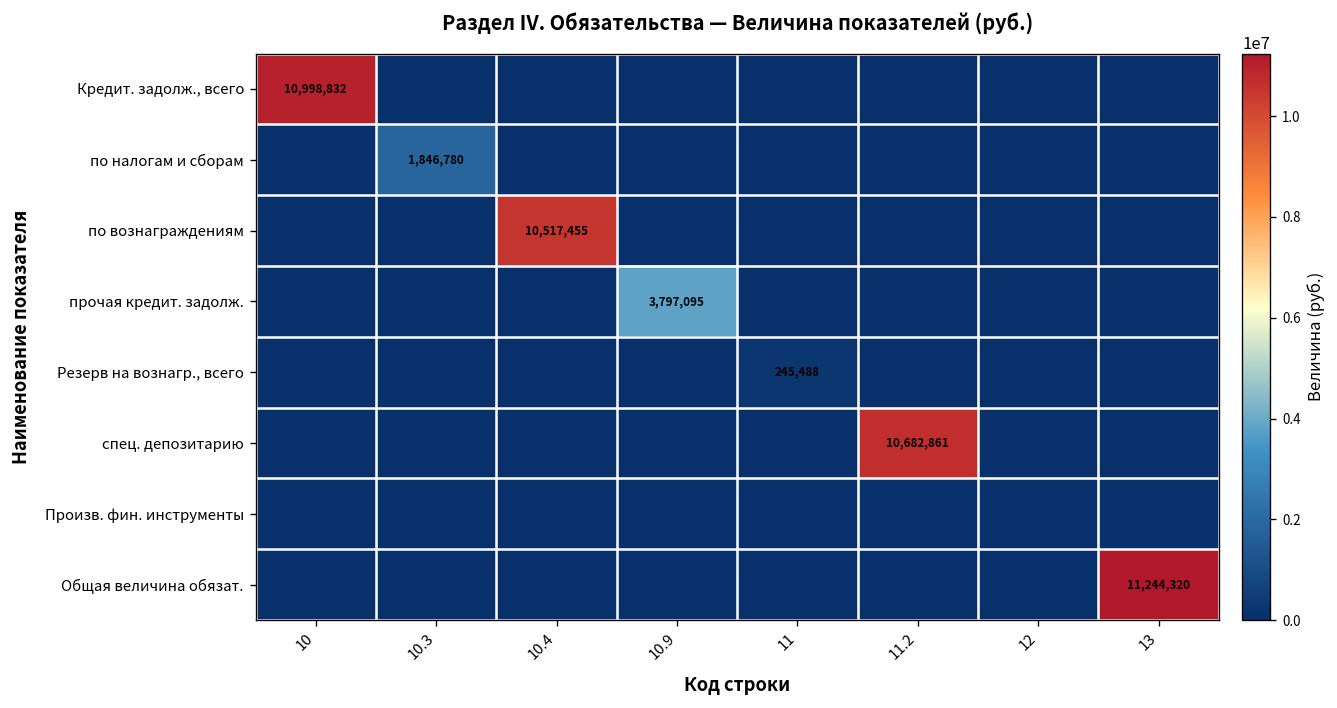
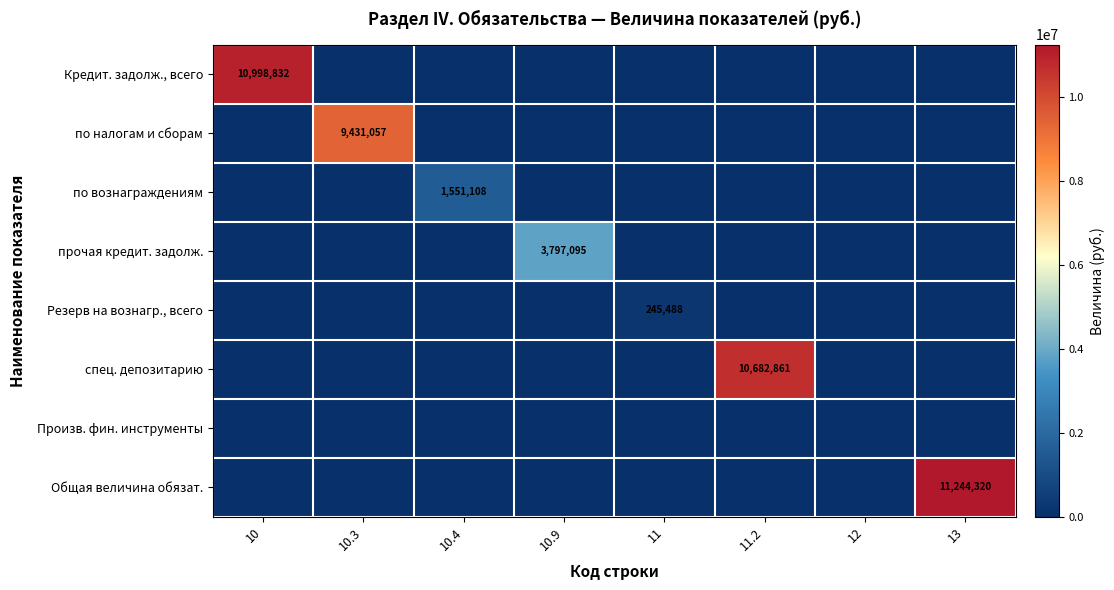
по налогам и сборам, 10.3: 1,846,780 -> 9,431,057
по вознаграждениям, 10.4: 10,517,455 -> 1,551,108
